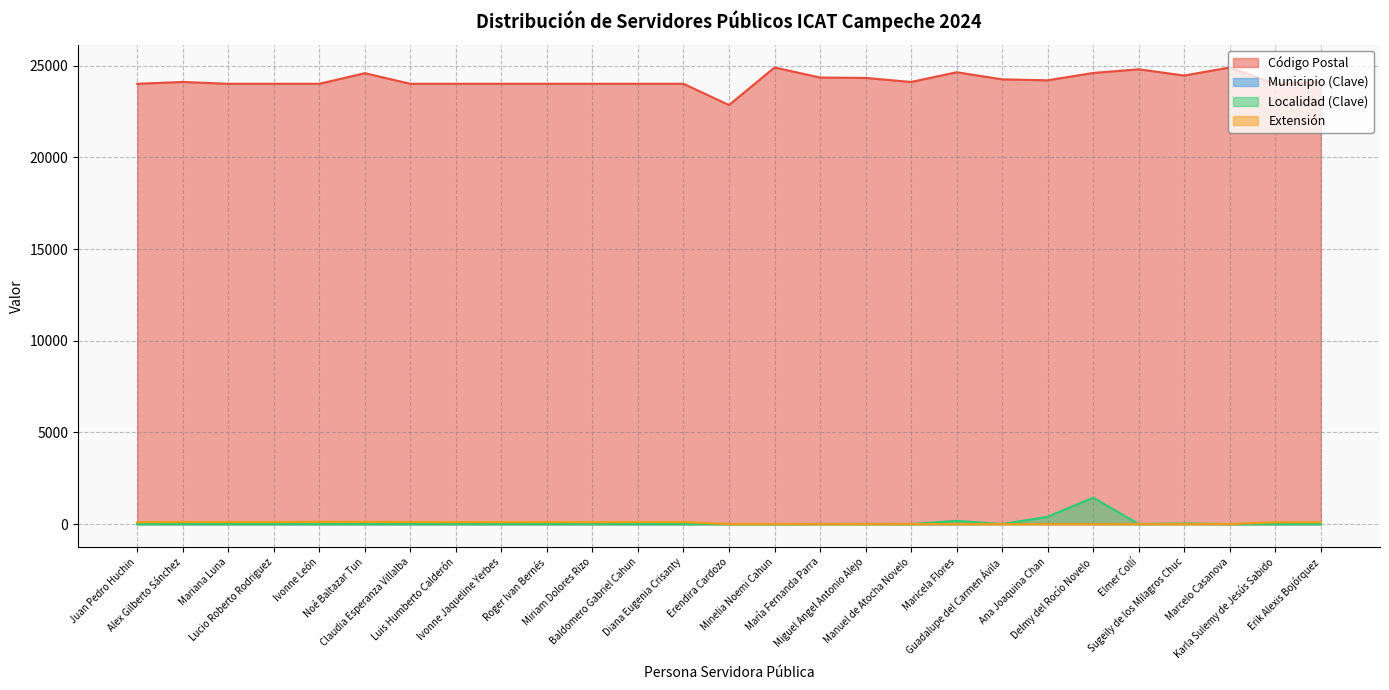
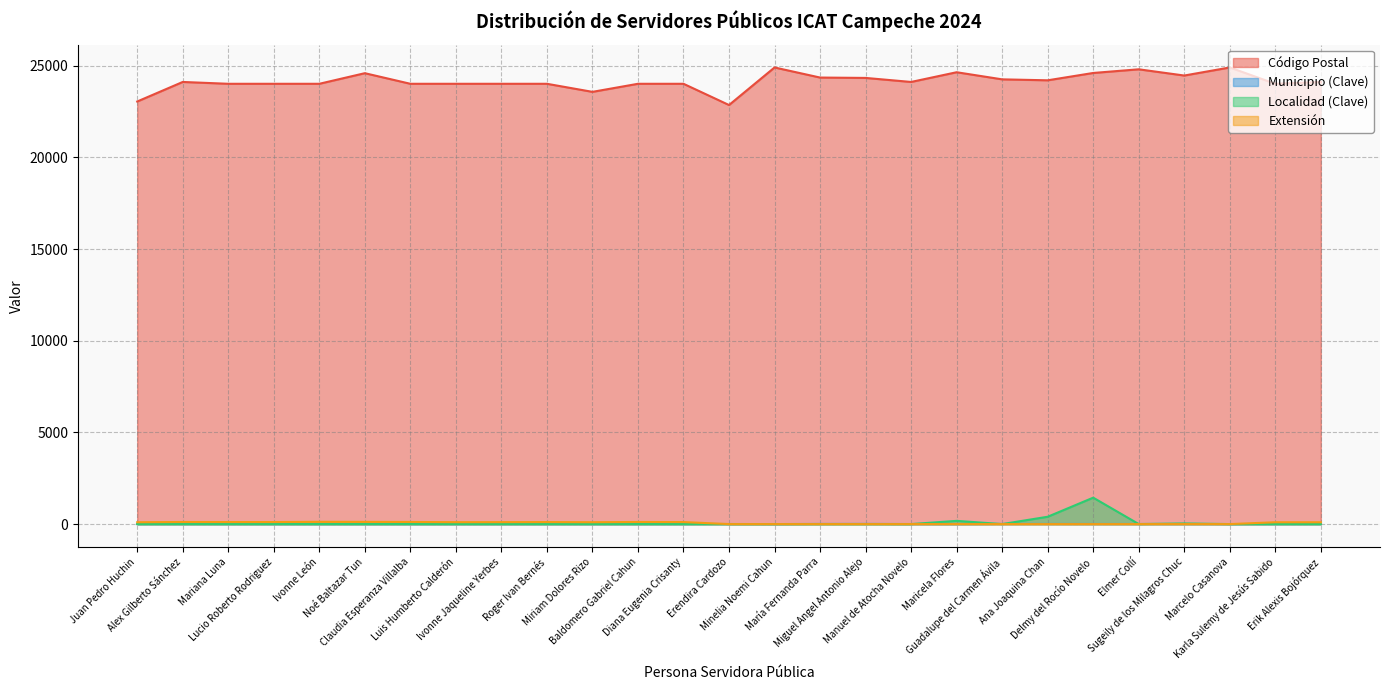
Código Postal, Juan Pedro Huchin: 24000 -> 23000
Código Postal, Miriam Dolores Rizo: 24000 -> 23600
